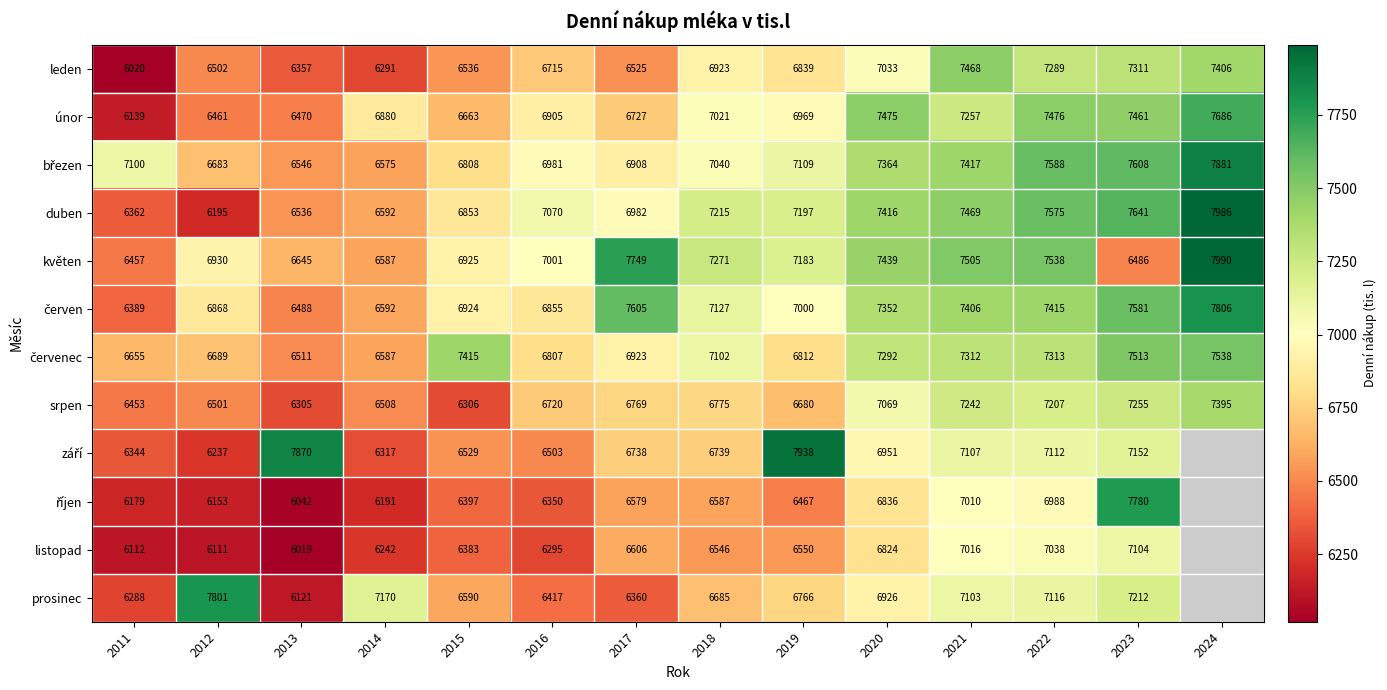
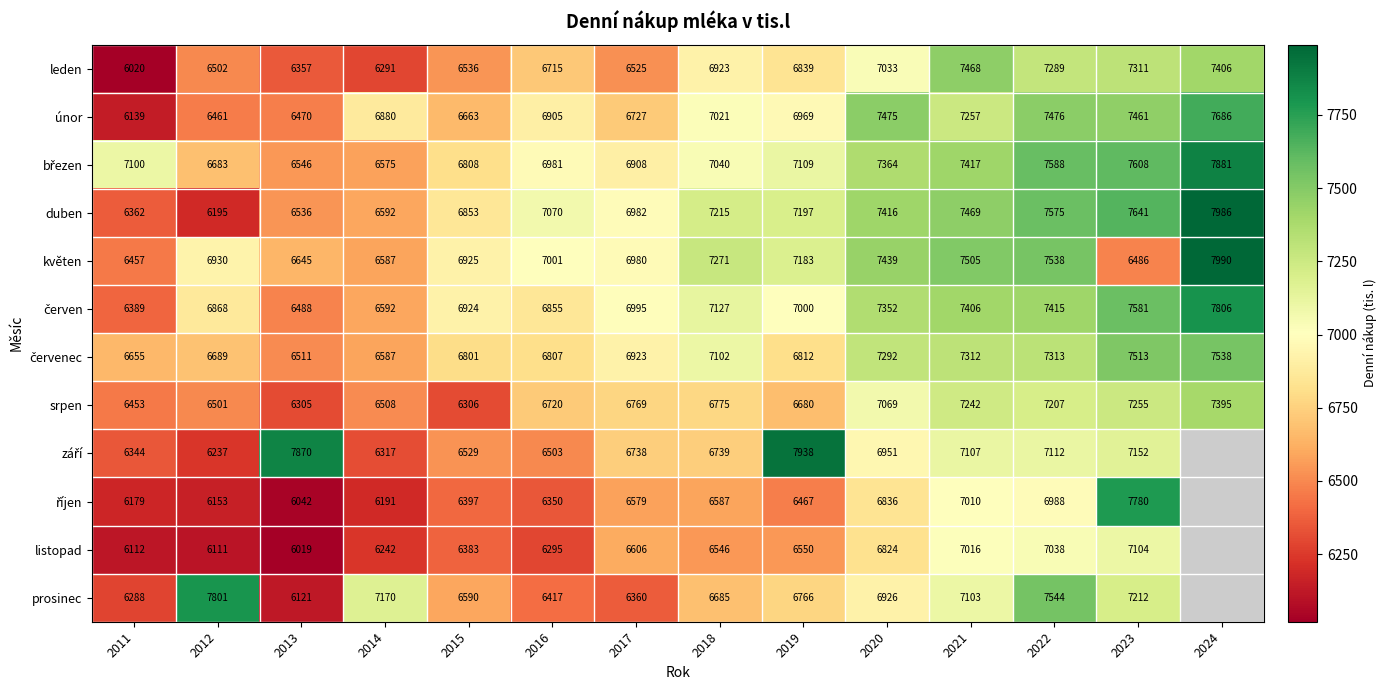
květen, 2017: 7749 -> 6980
červen, 2017: 7605 -> 6995
červenec, 2015: 7415 -> 6801
prosinec, 2022: 7116 -> 7544
